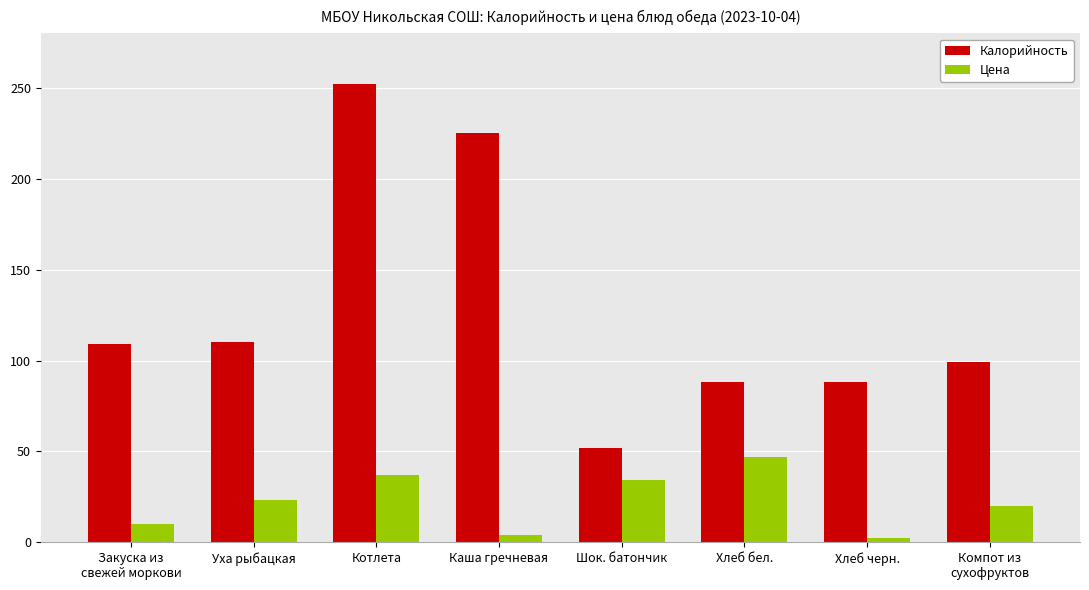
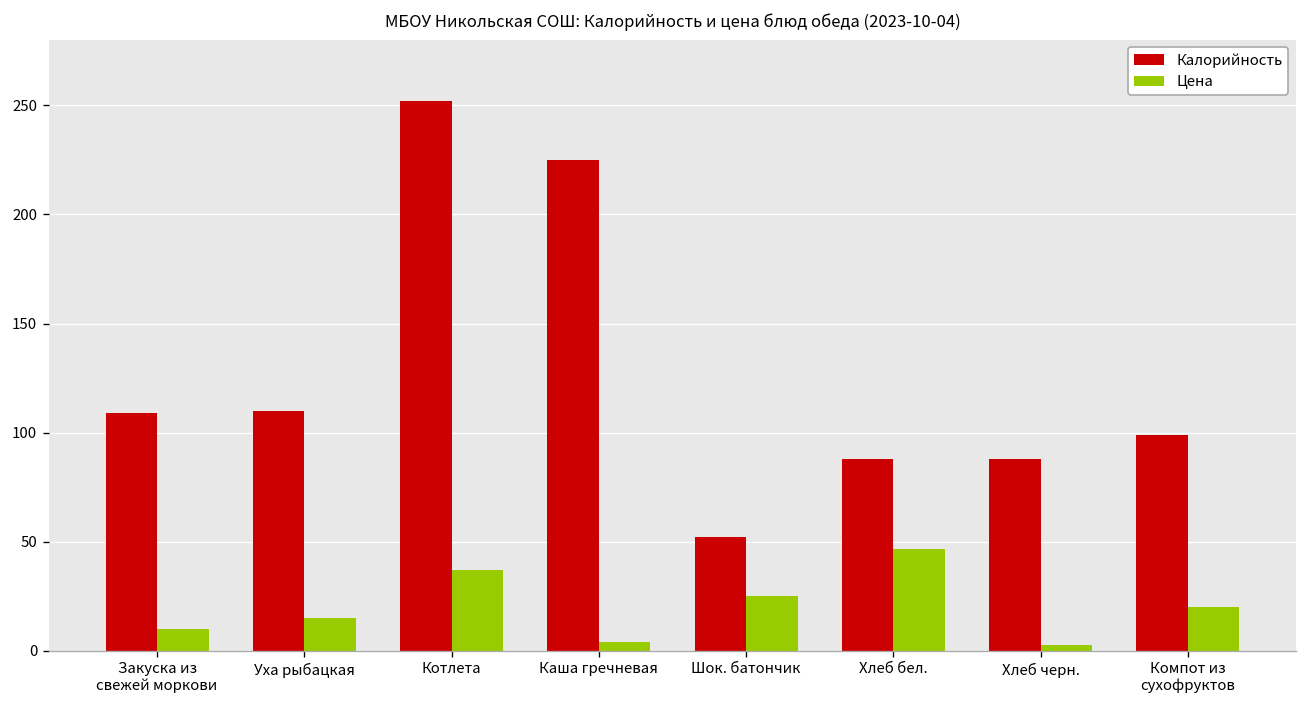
Цена, Уха рыбацкая: 23 -> 15
Цена, Шок. батончик: 34 -> 25
